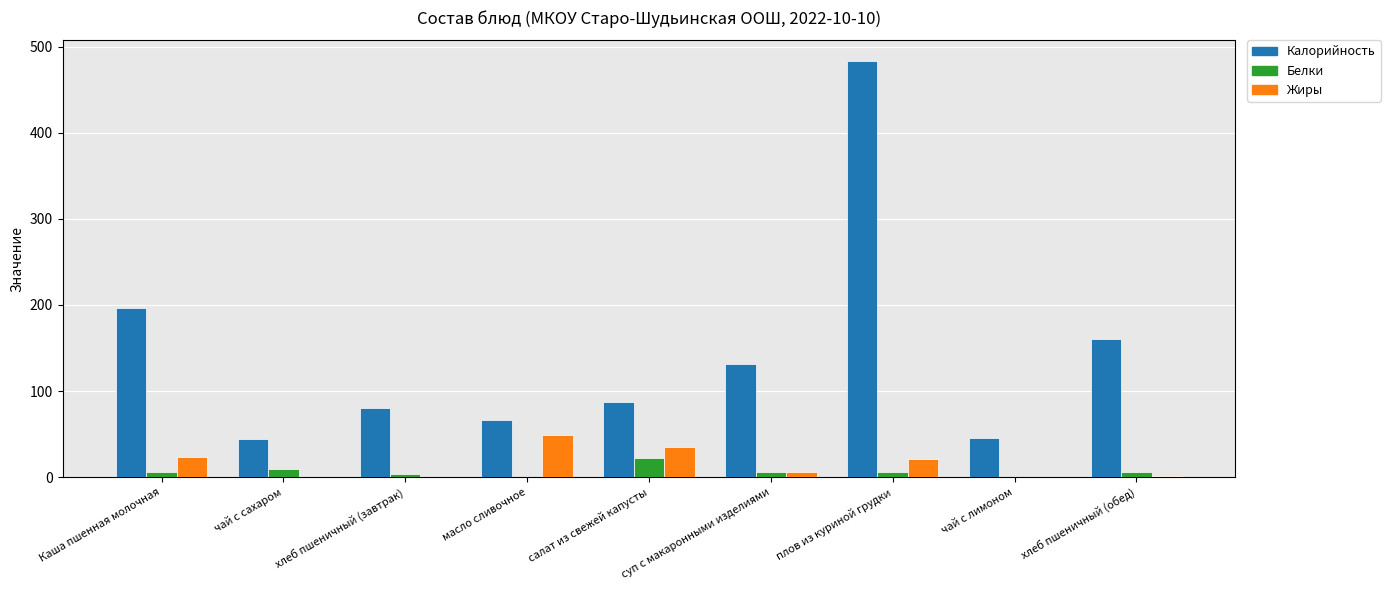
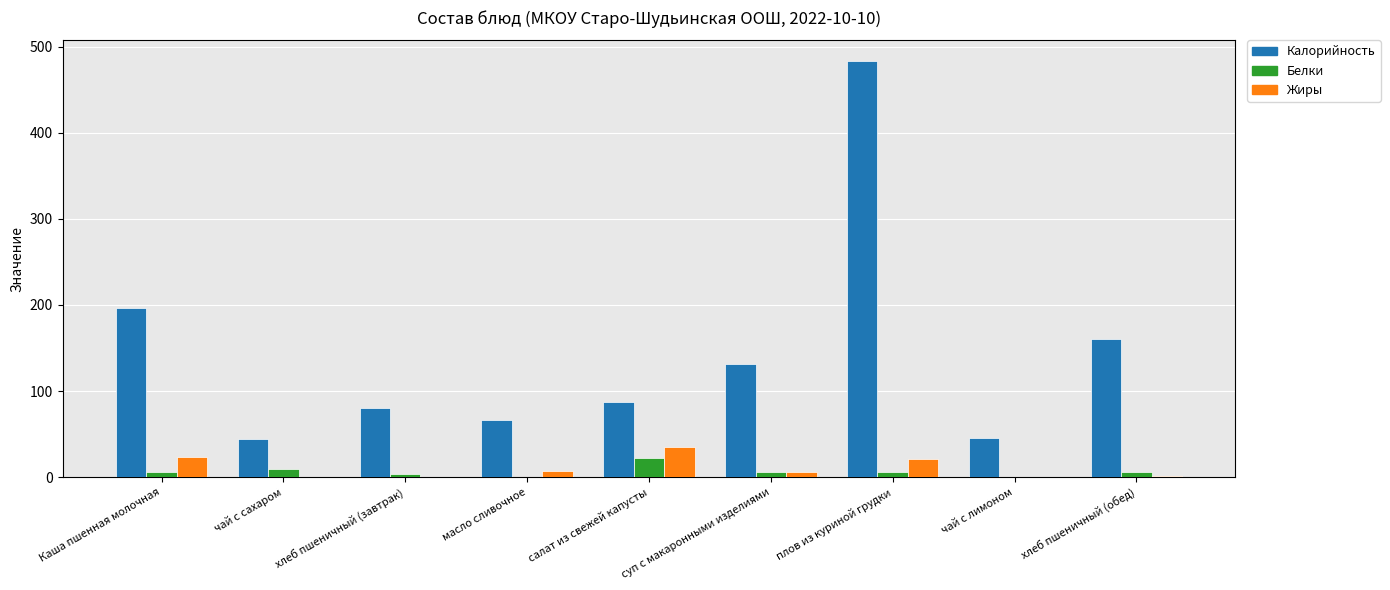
Жиры, масло сливочное: 50 -> 10
